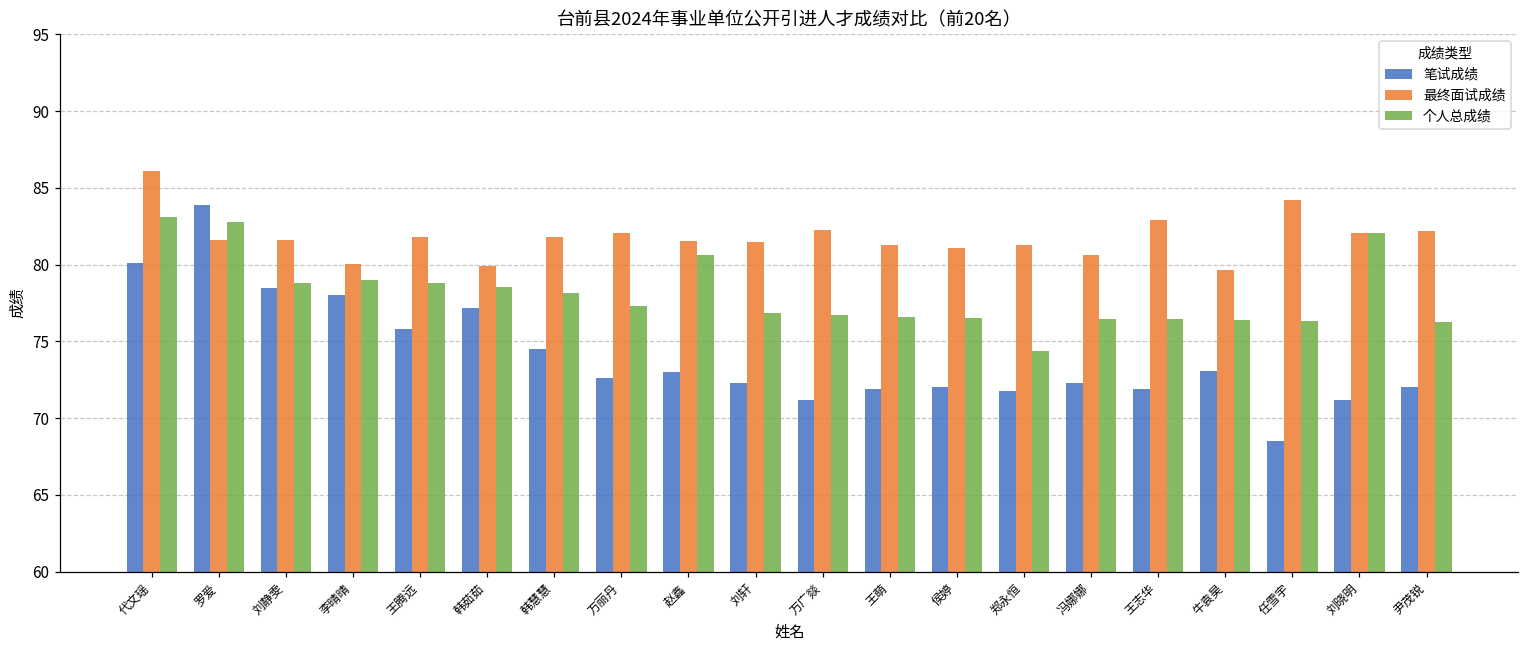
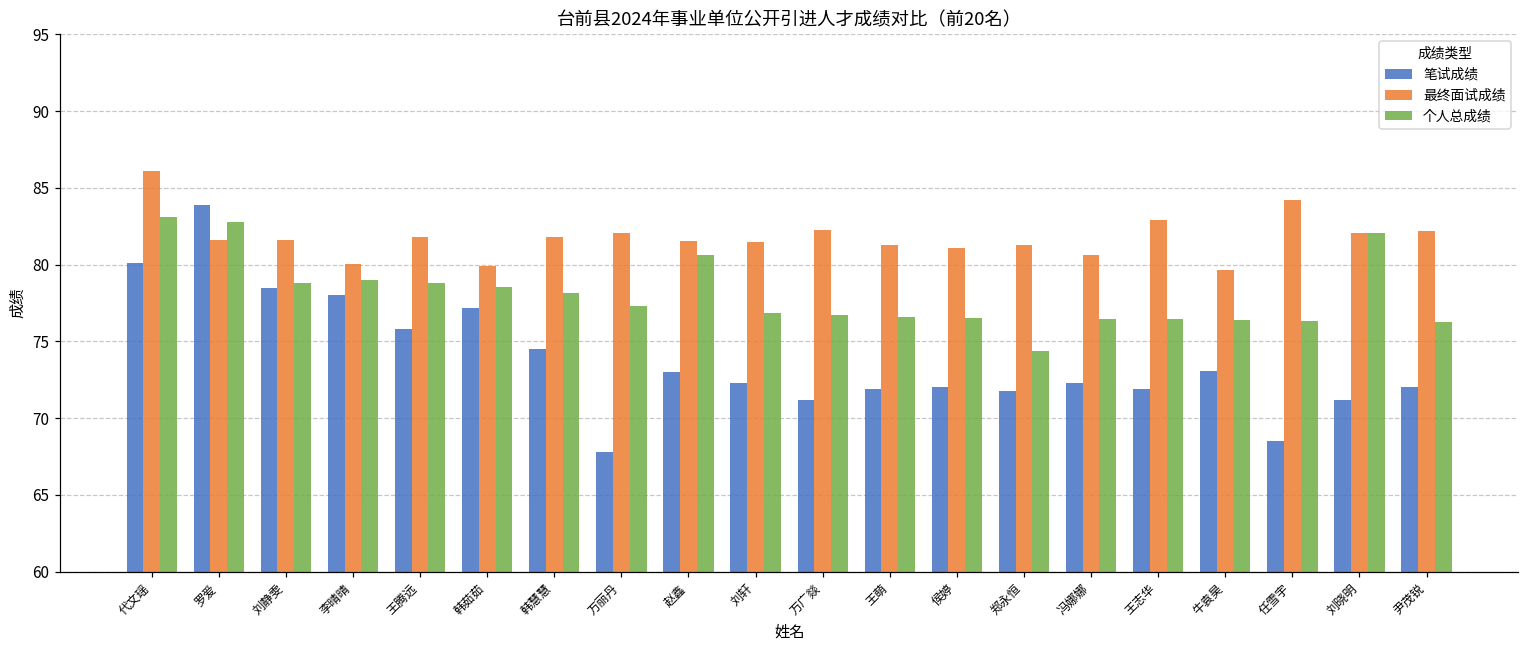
笔试成绩, 万丽丹: 72.6 -> 67.8
